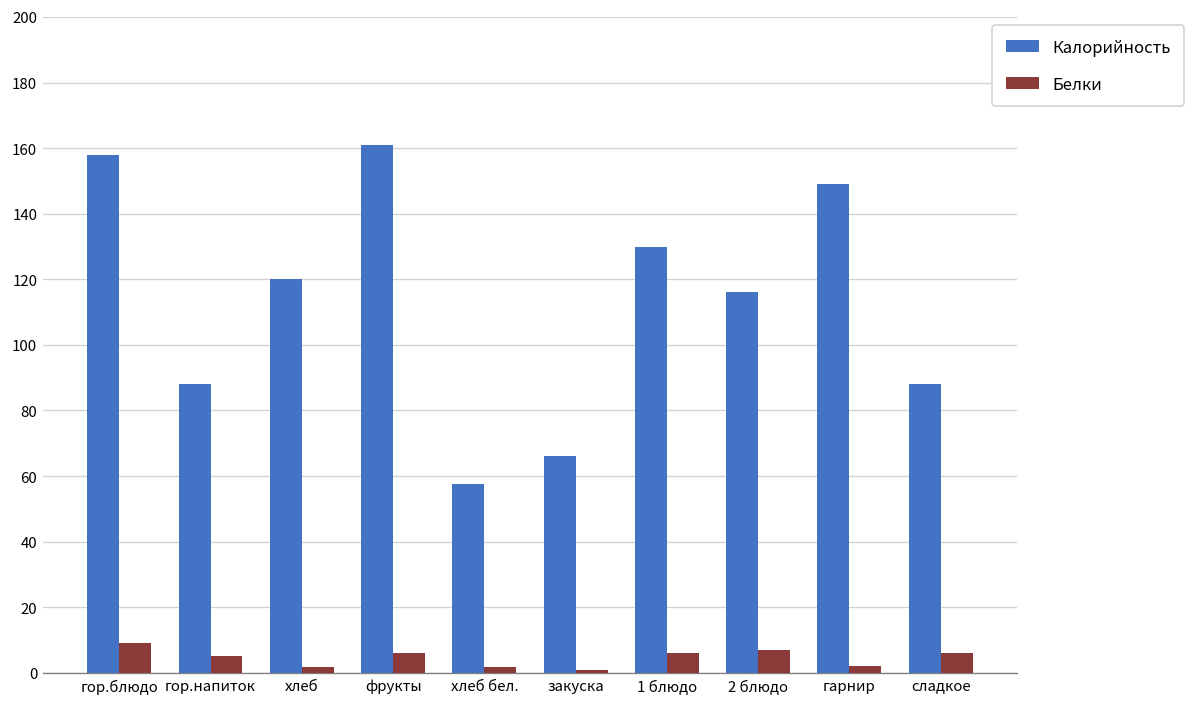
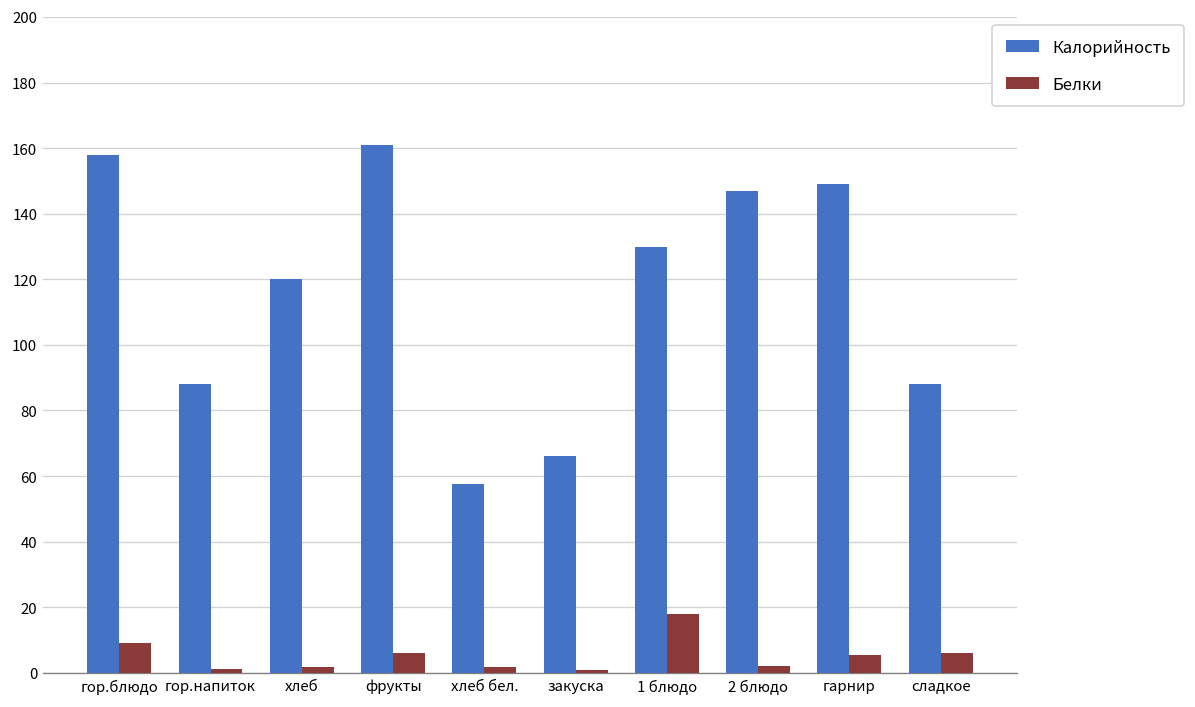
Белки, гор.напиток: 5 -> 1
Белки, 1 блюдо: 6 -> 18
Калорийность, 2 блюдо: 116 -> 147
Белки, 2 блюдо: 7 -> 2
Белки, гарнир: 2 -> 5
